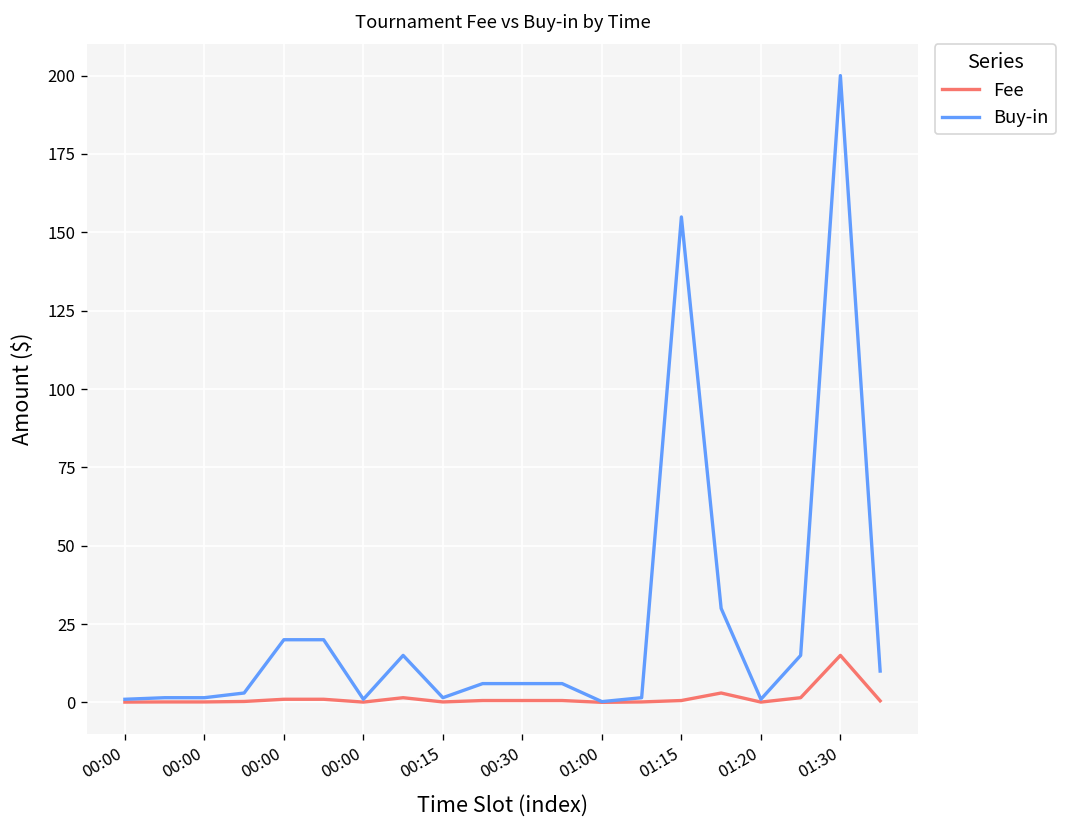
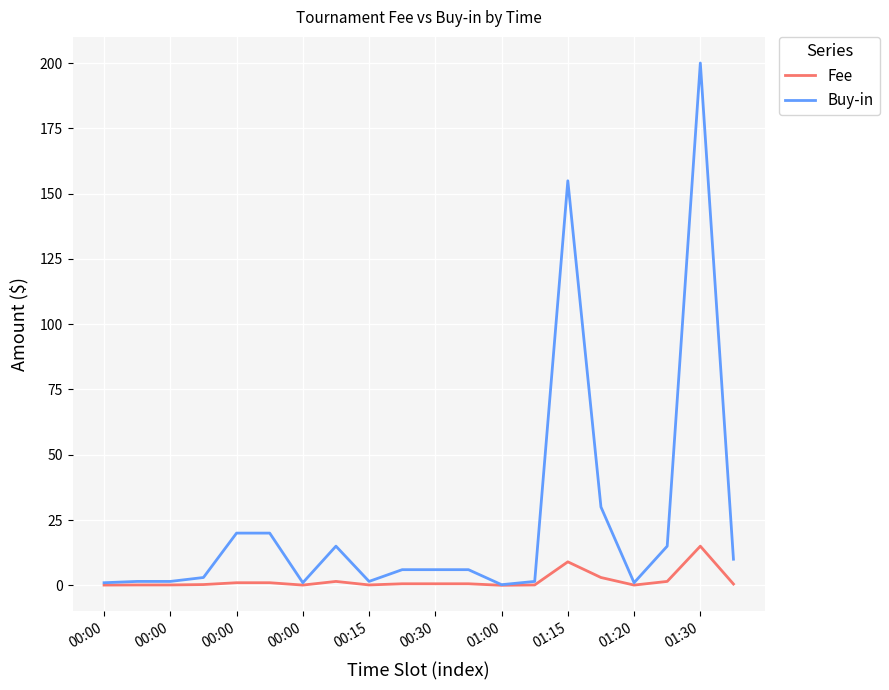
Fee, 01:15: 1 -> 9
